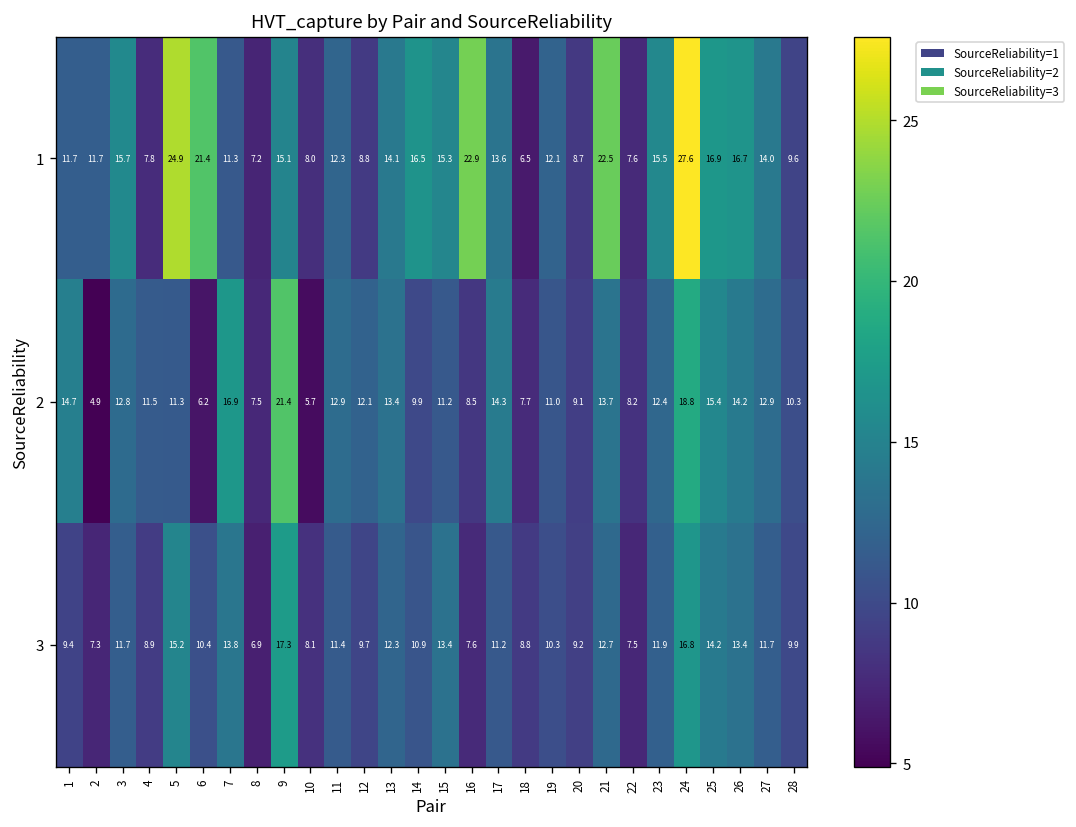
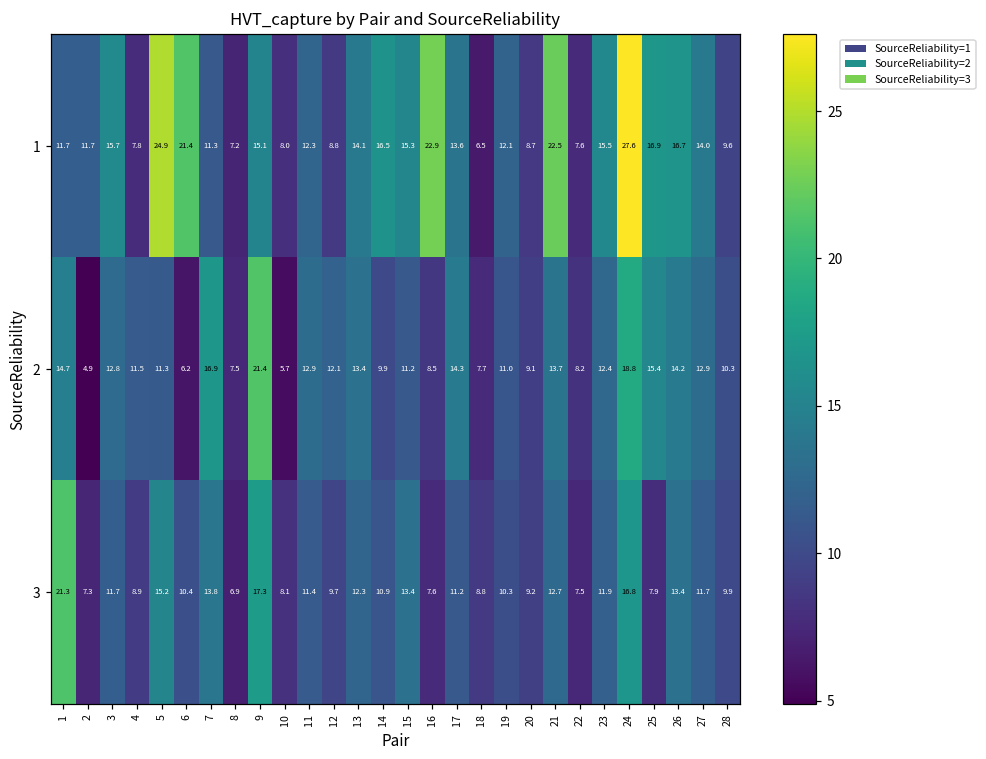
3, 1: 9.4 -> 21.3
3, 25: 14.2 -> 7.9
